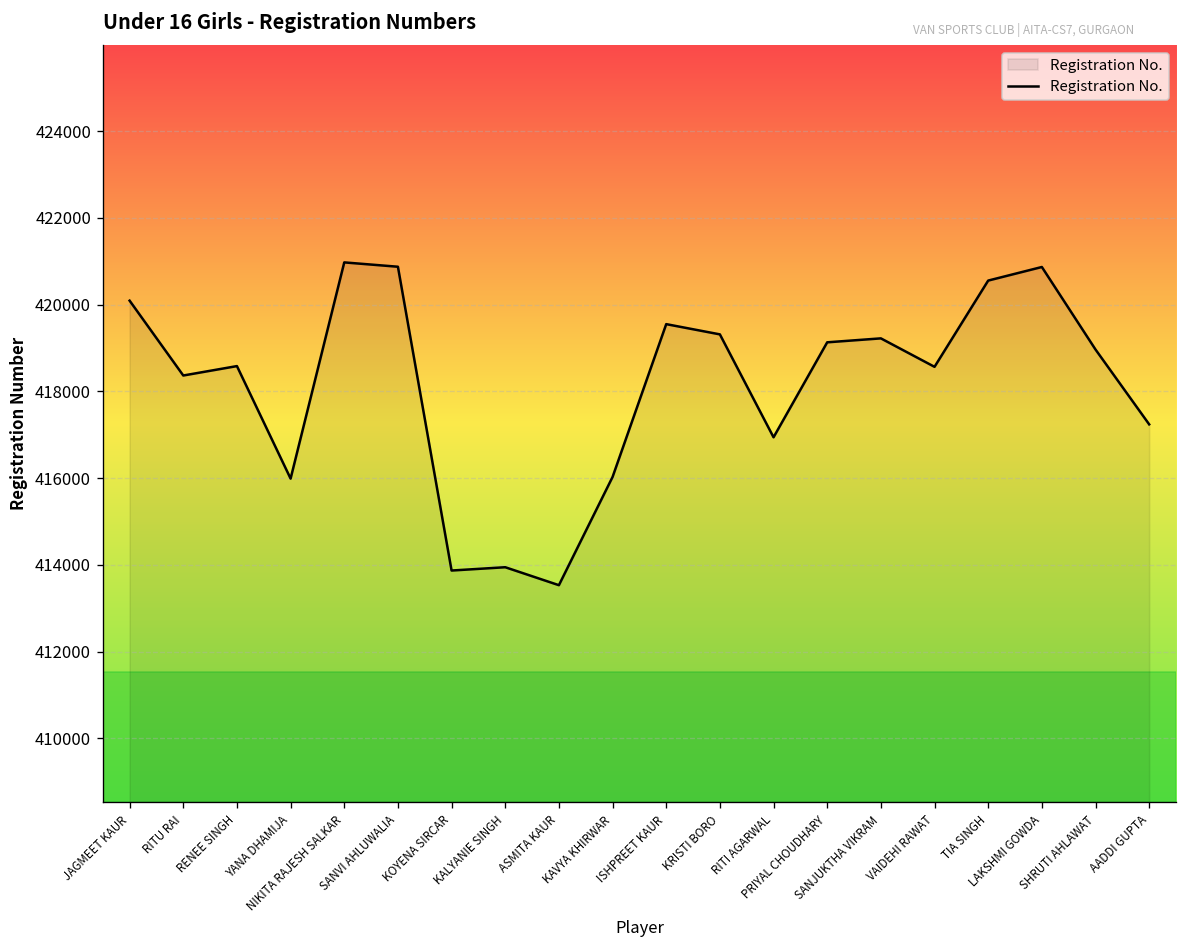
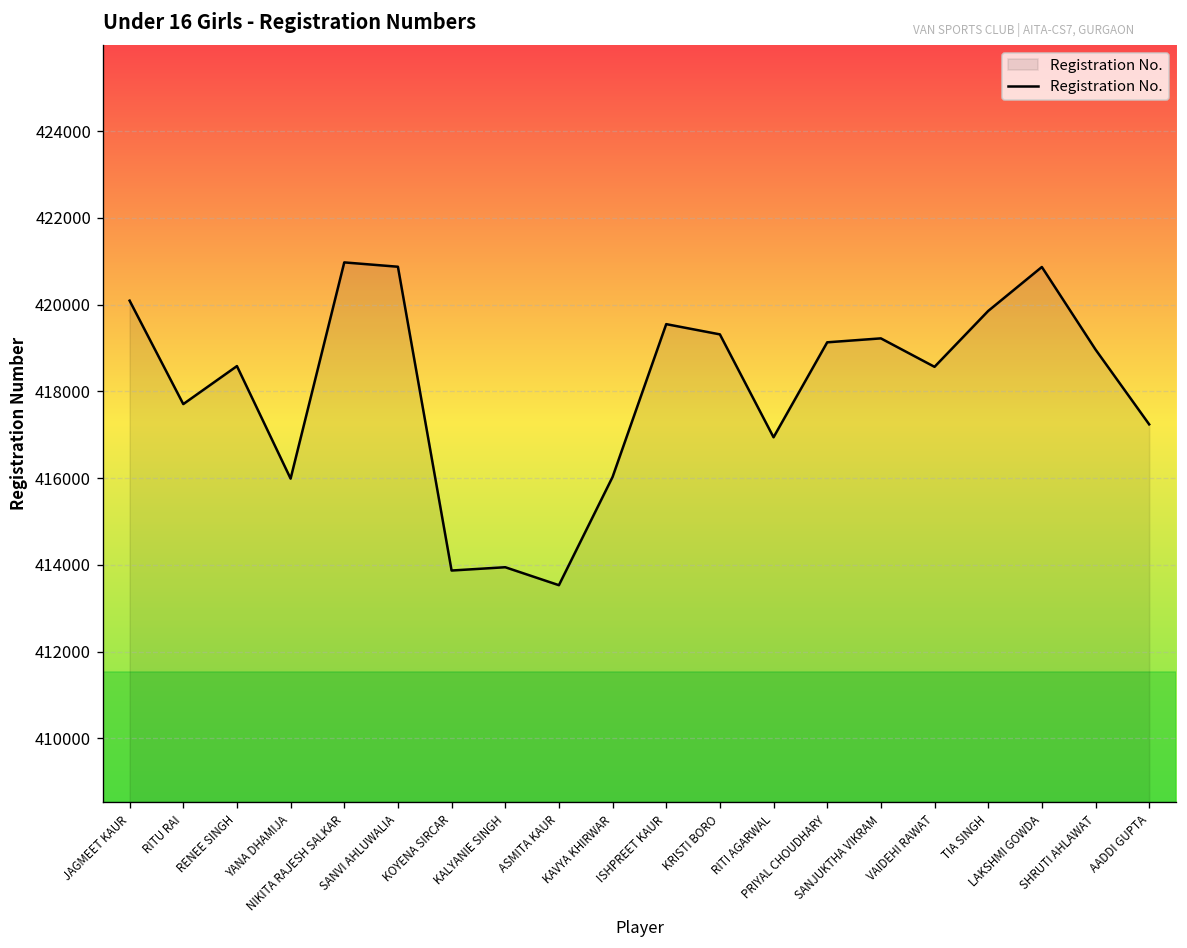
RITU RAI: 418400 -> 417700
TIA SINGH: 420600 -> 419900
